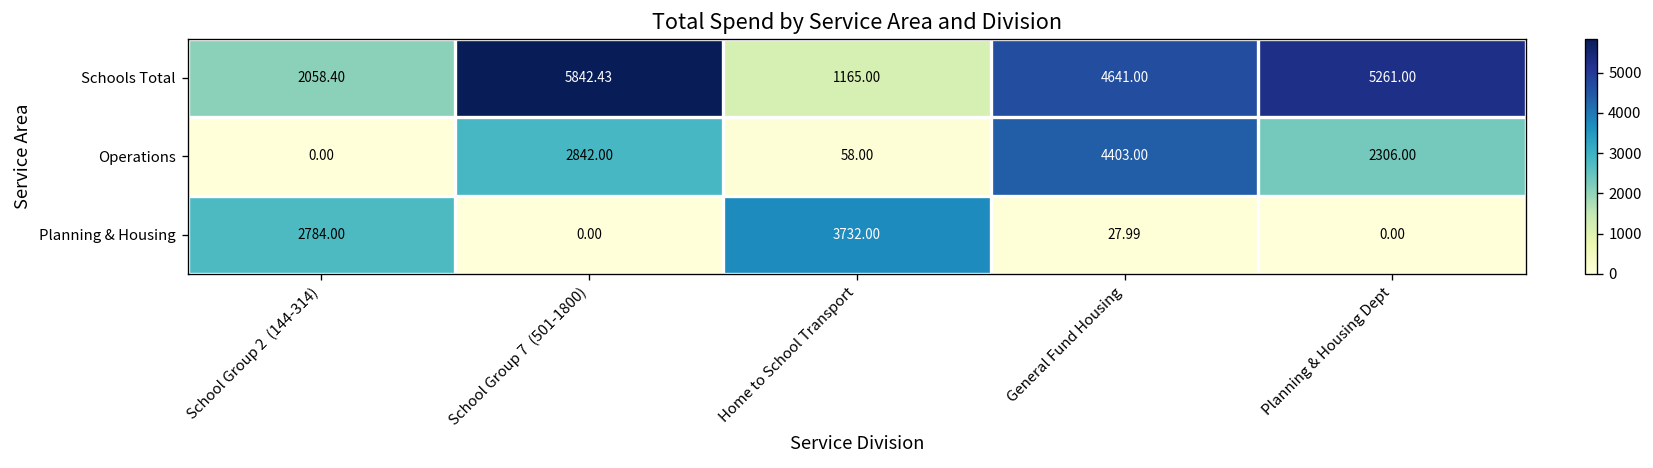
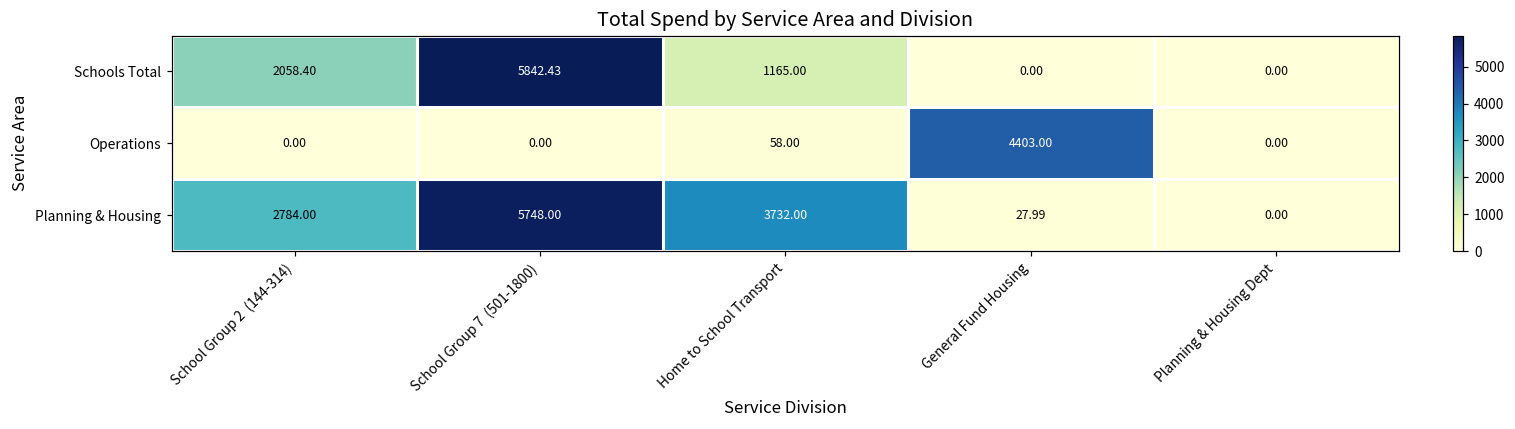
Schools Total, General Fund Housing: 4641.00 -> 0.00
Schools Total, Planning & Housing Dept: 5261.00 -> 0.00
Operations, School Group 7 (501-1800): 2842.00 -> 0.00
Operations, Planning & Housing Dept: 2306.00 -> 0.00
Planning & Housing, School Group 7 (501-1800): 0.00 -> 5748.00
